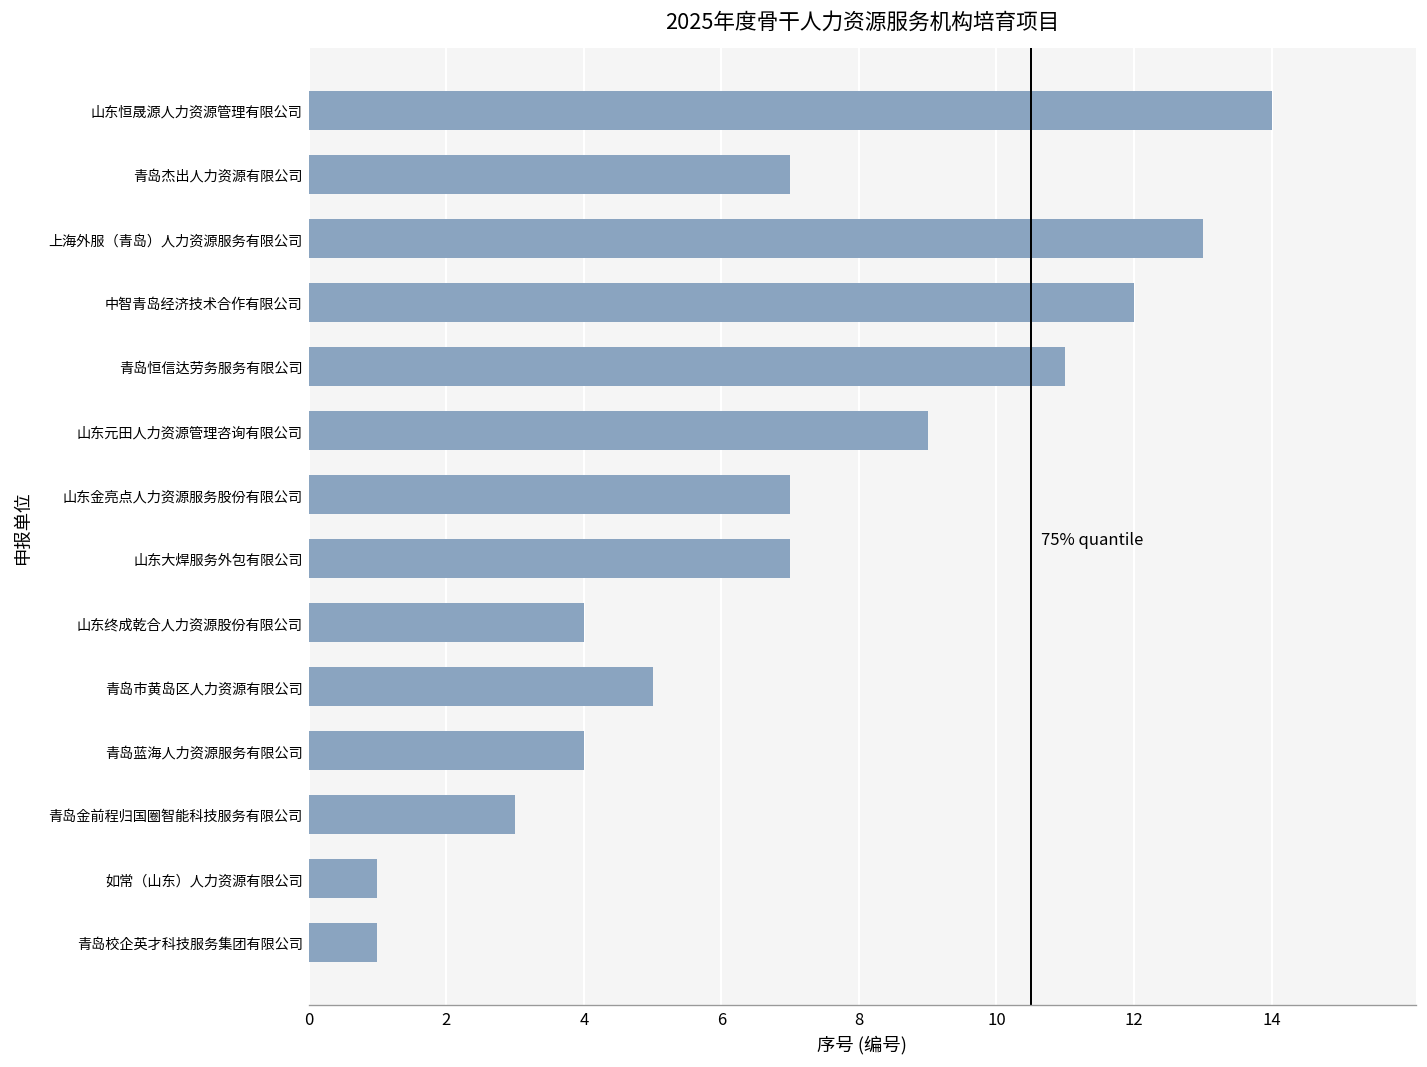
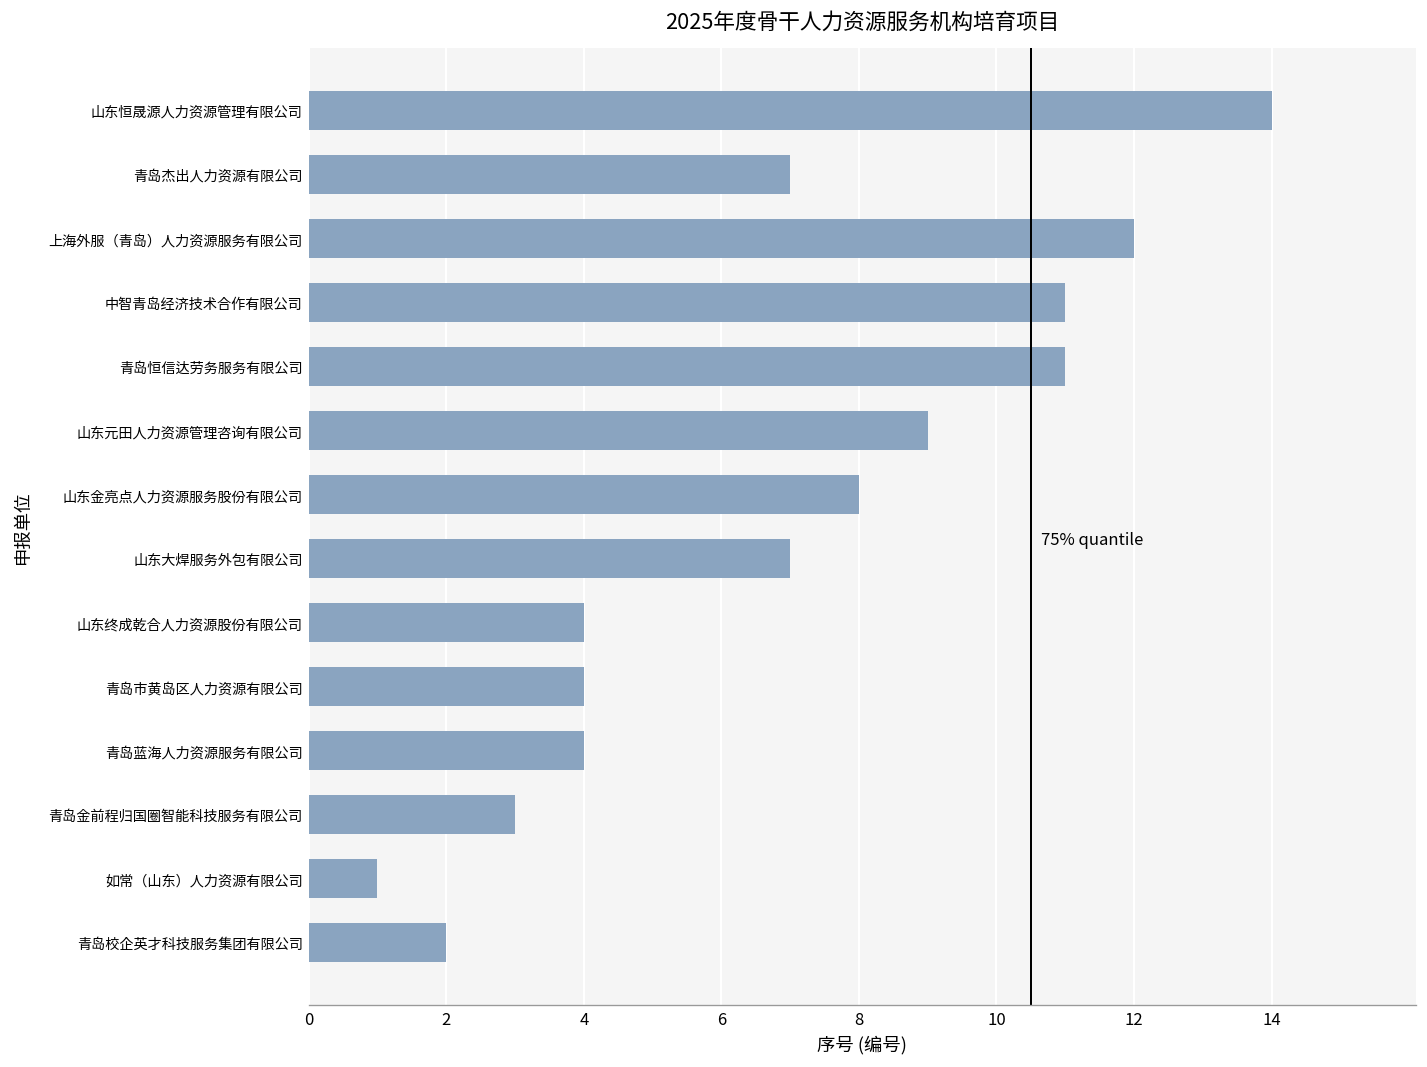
上海外服（青岛）人力资源服务有限公司: 13 -> 12
中智青岛经济技术合作有限公司: 12 -> 11
山东金亮点人力资源服务股份有限公司: 7 -> 8
青岛市黄岛区人力资源有限公司: 5 -> 4
青岛校企英才科技服务集团有限公司: 1 -> 2
